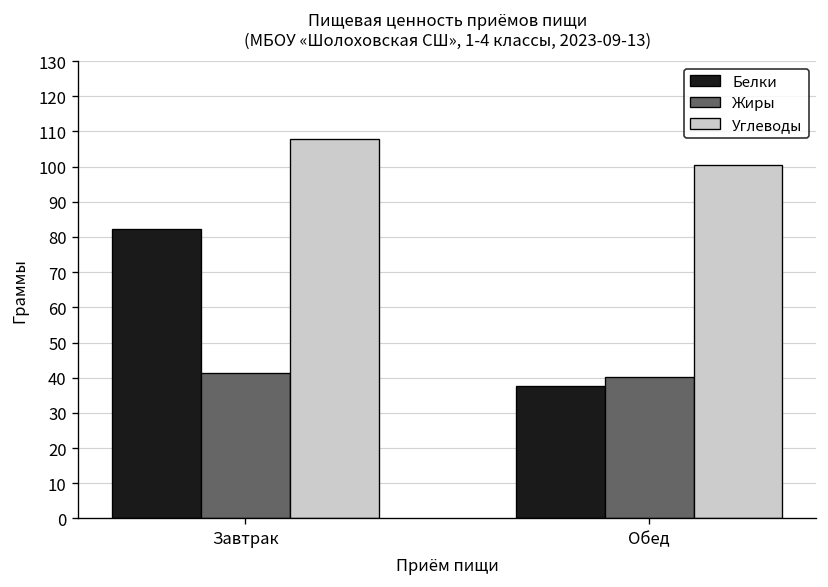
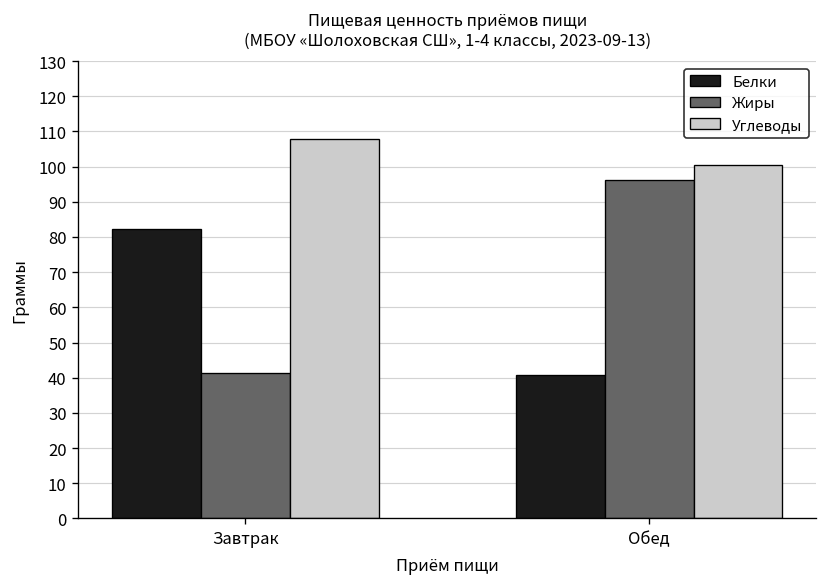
Белки, Обед: 38 -> 41
Жиры, Обед: 40 -> 96
